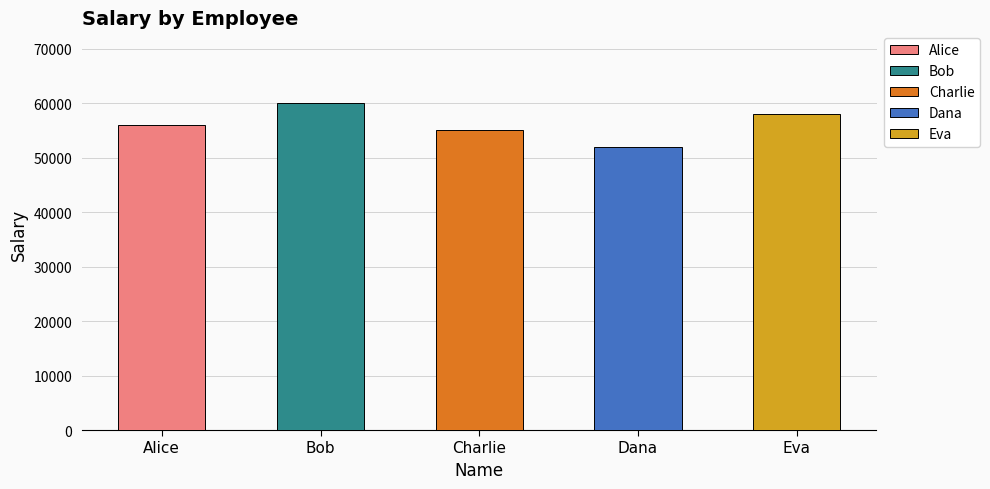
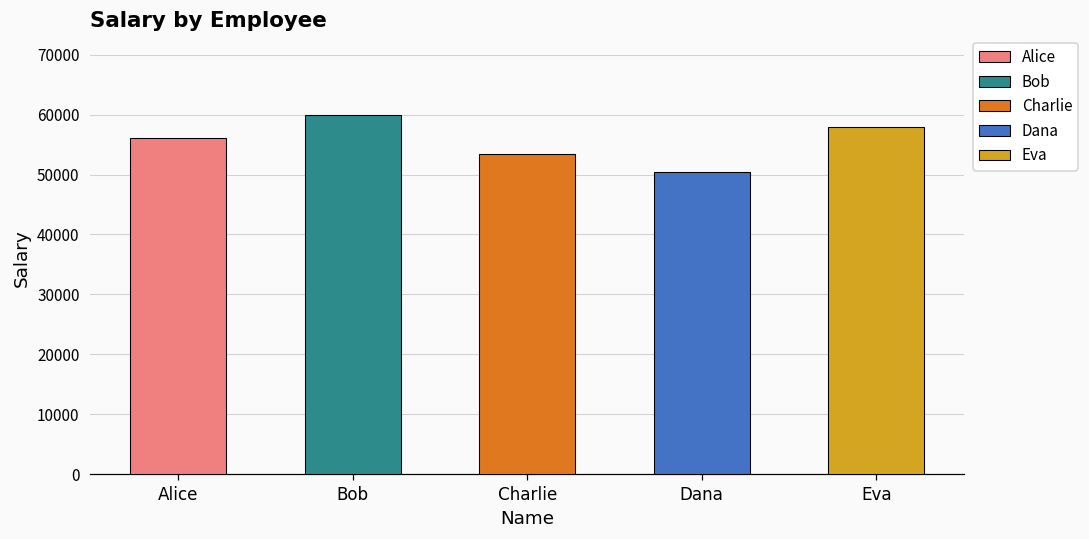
Charlie: 55000 -> 53000
Dana: 52000 -> 50000
